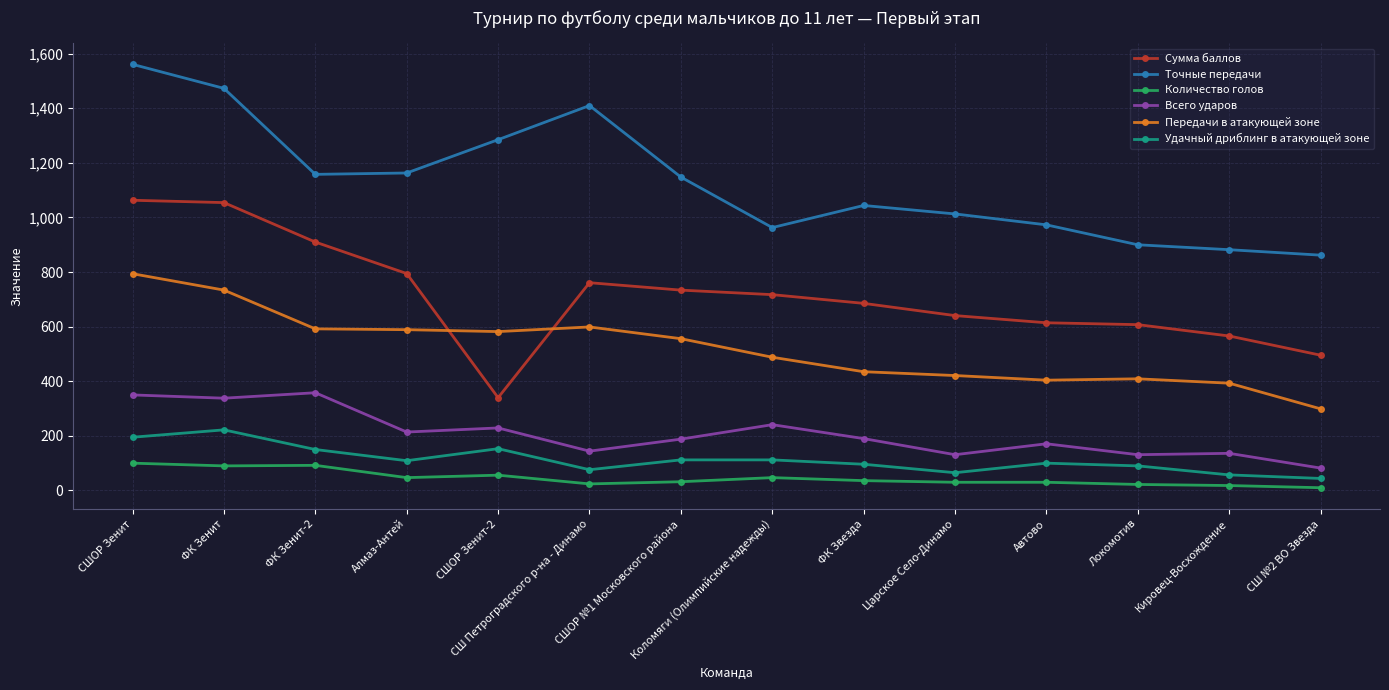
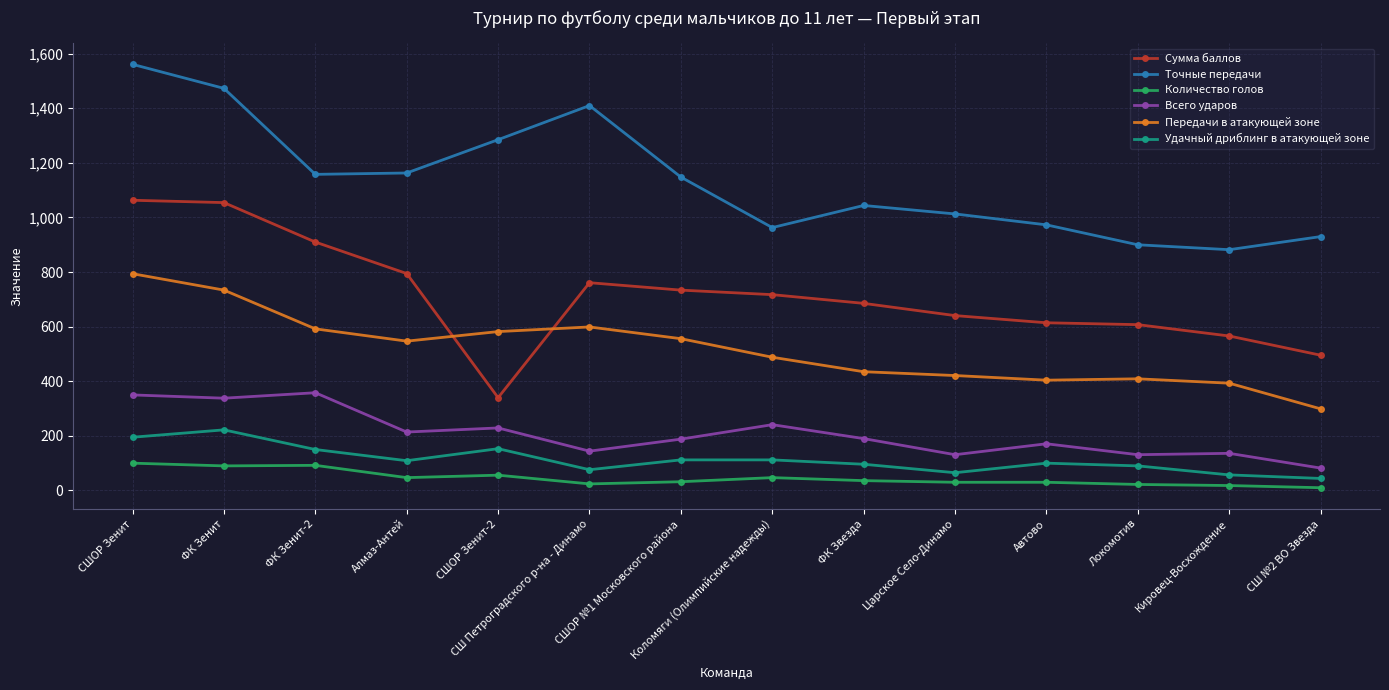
Передачи в атакующей зоне, Алмаз-Антей: 590 -> 550
Точные передачи, СШ №2 ВО Звезда: 860 -> 930
